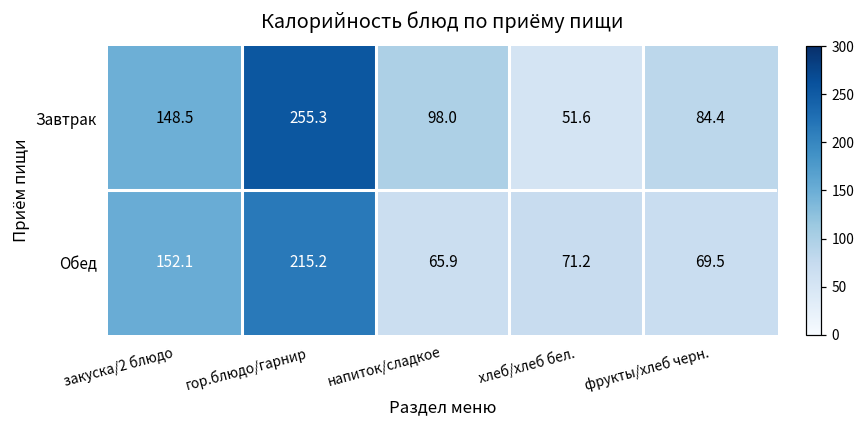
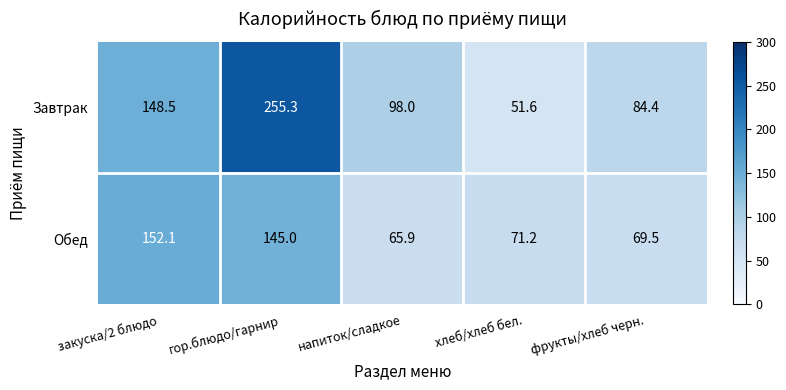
Обед, гор.блюдо/гарнир: 215.2 -> 145.0
